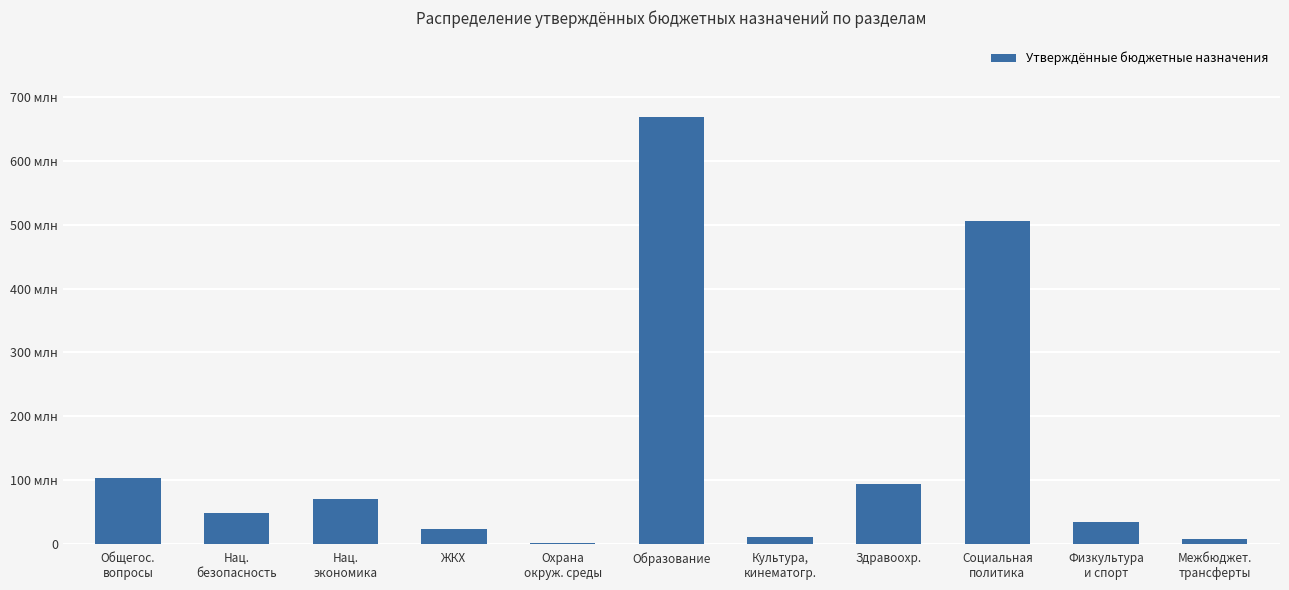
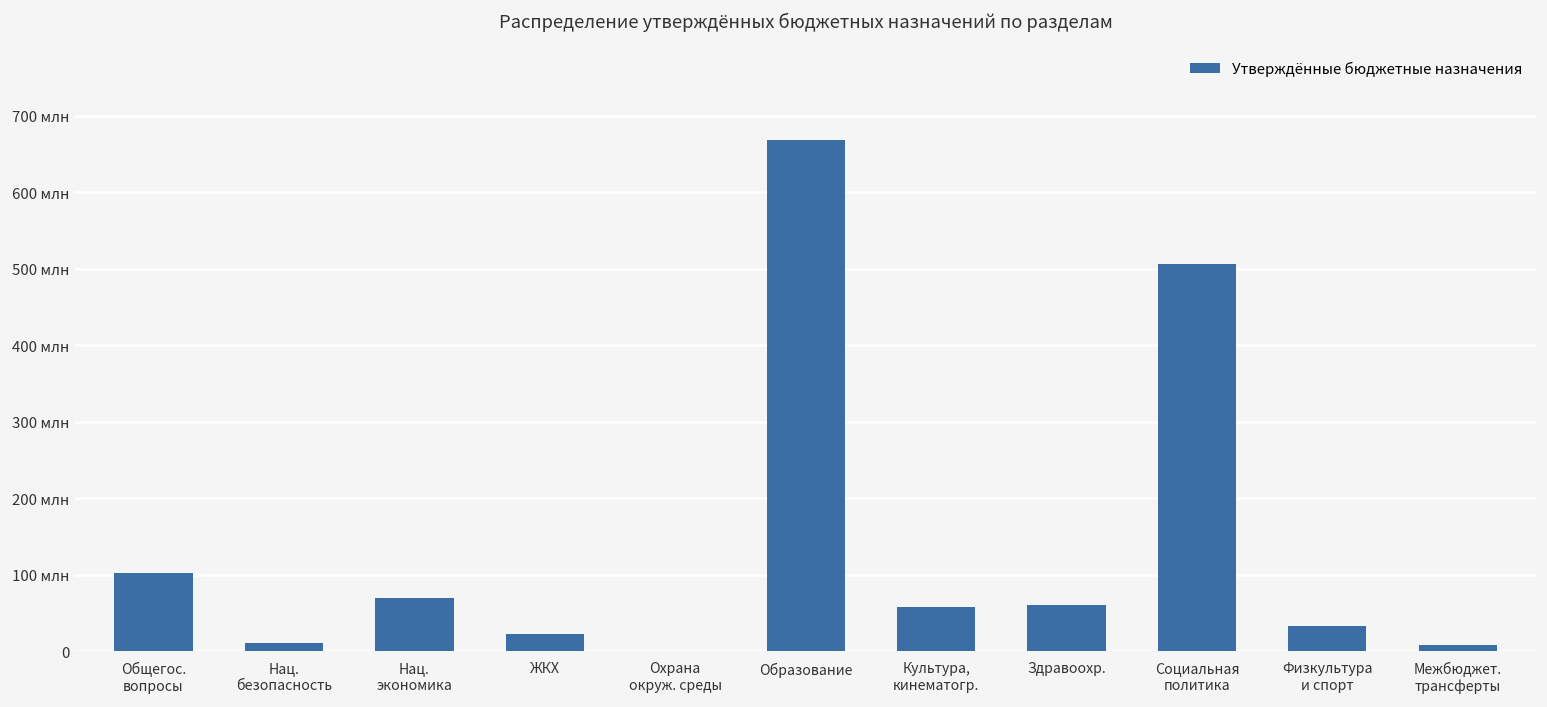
Нац. безопасность: 50 млн -> 10 млн
Культура, кинематогр.: 10 млн -> 60 млн
Здравоохр.: 90 млн -> 60 млн
